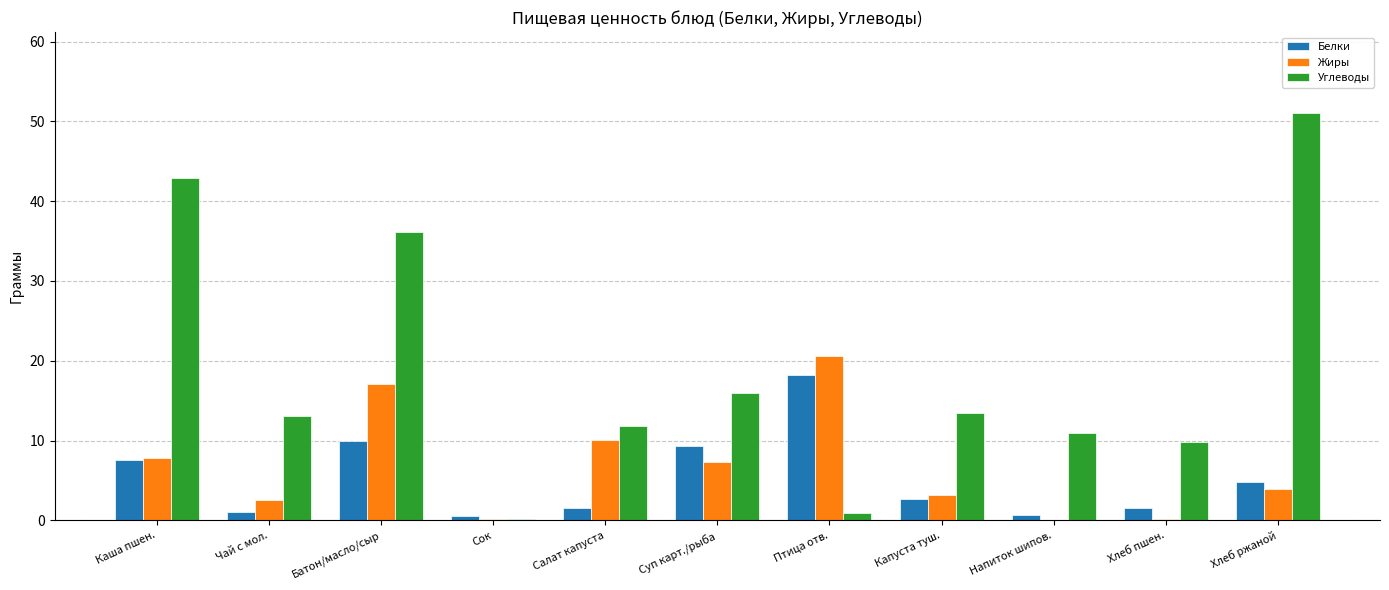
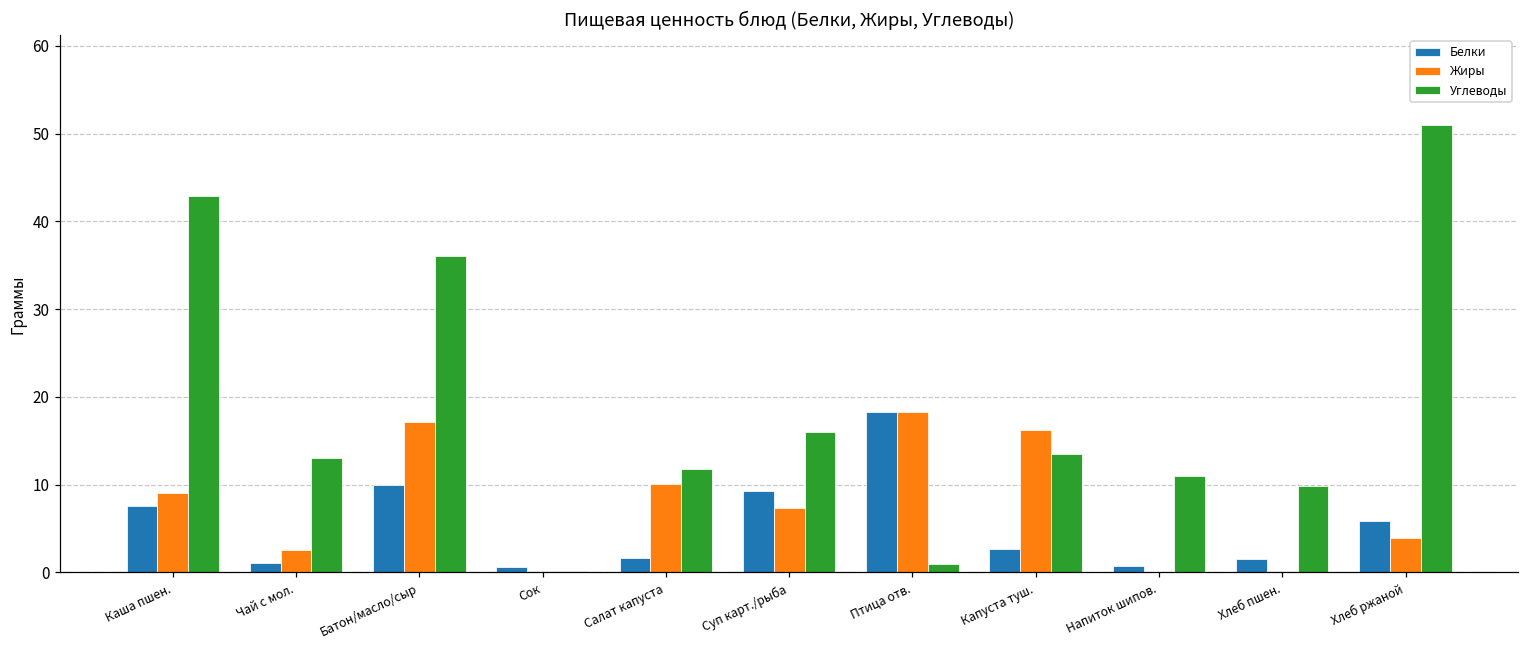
Жиры, Каша пшен.: 8 -> 9
Жиры, Птица отв.: 21 -> 18
Жиры, Капуста туш.: 3 -> 16
Белки, Хлеб ржаной: 5 -> 6
